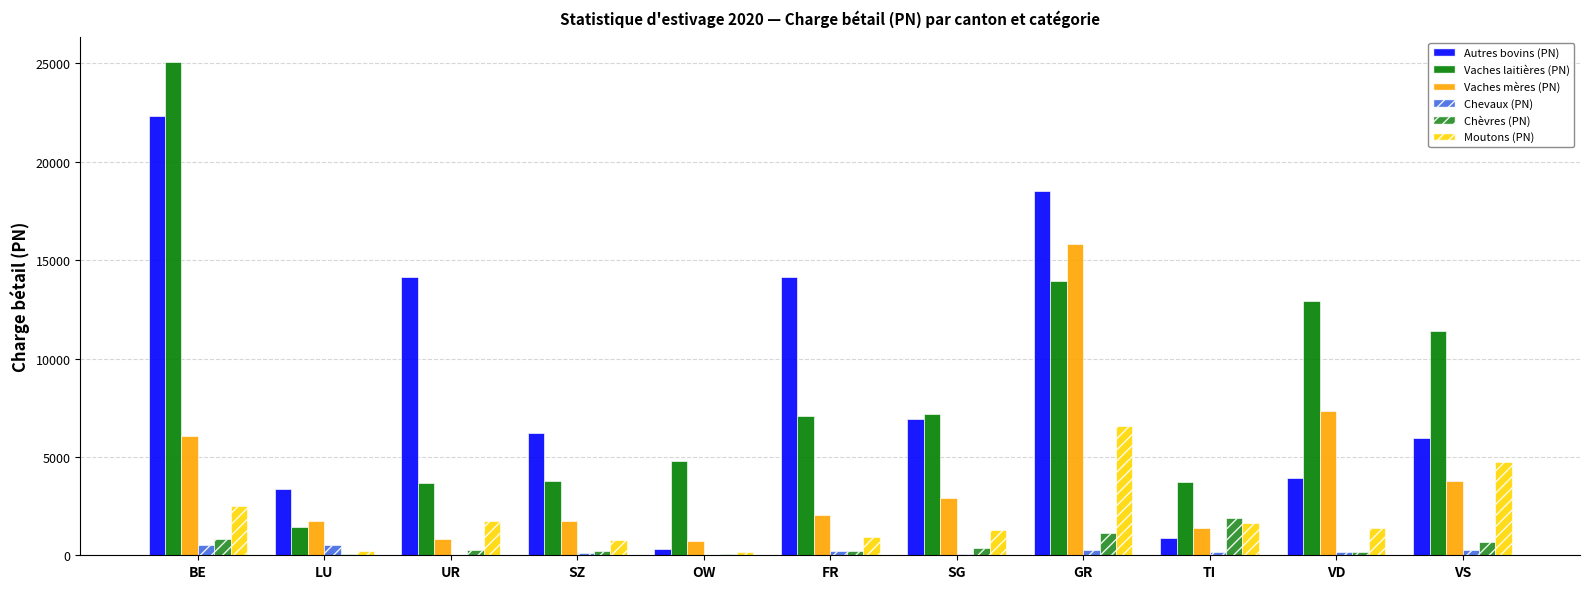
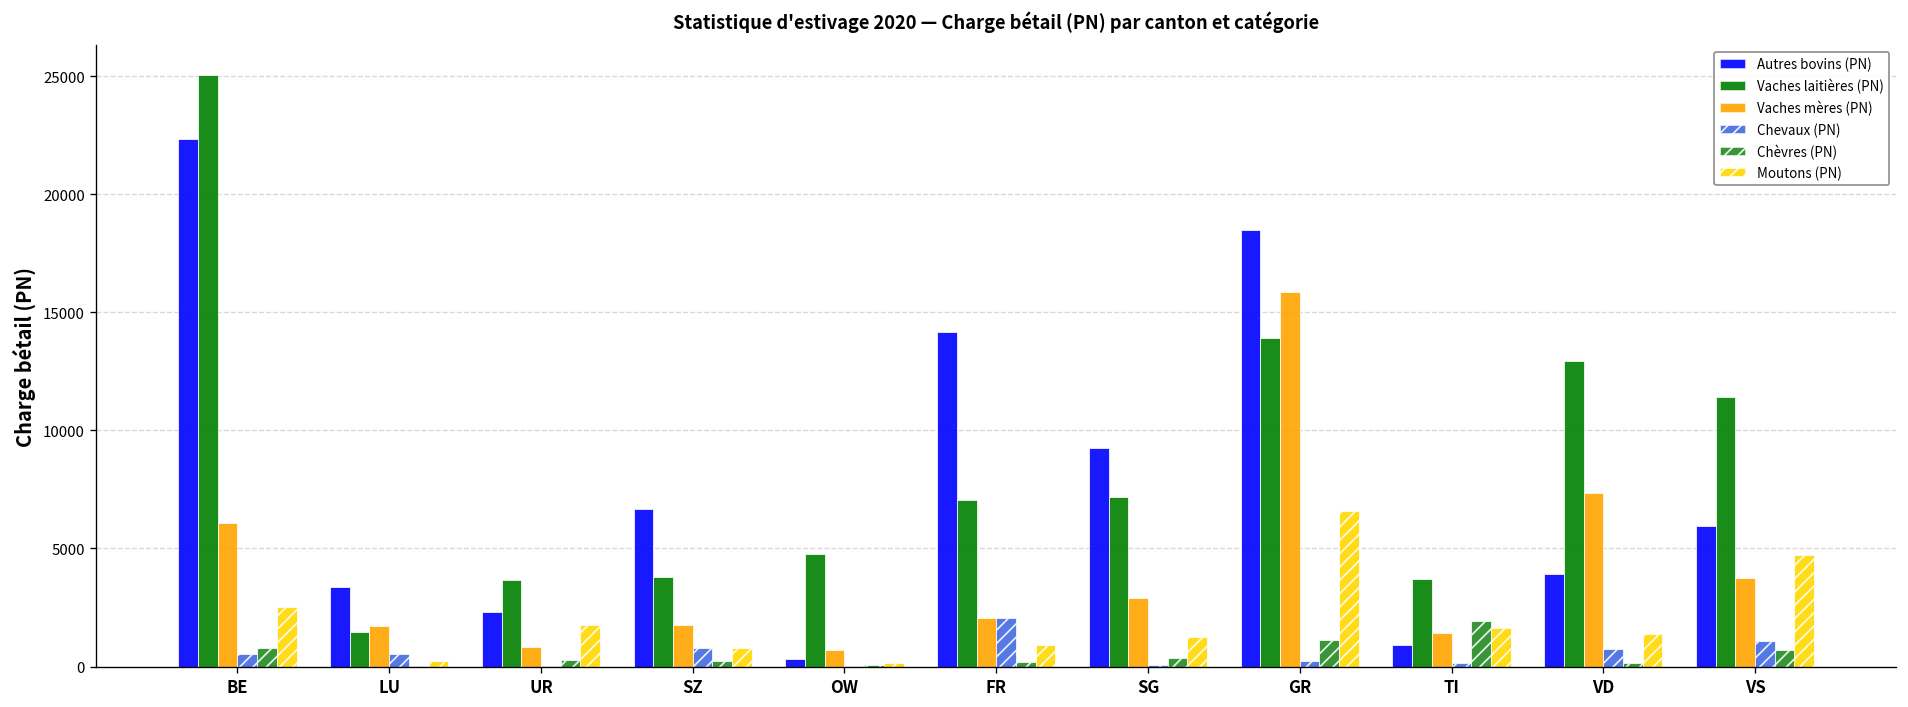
Autres bovins (PN), UR: 14100 -> 2300
Autres bovins (PN), SZ: 6200 -> 6700
Chevaux (PN), SZ: 100 -> 800
Chevaux (PN), FR: 200 -> 2000
Autres bovins (PN), SG: 6900 -> 9300
Chevaux (PN), VD: 200 -> 800
Chevaux (PN), VS: 300 -> 1100
